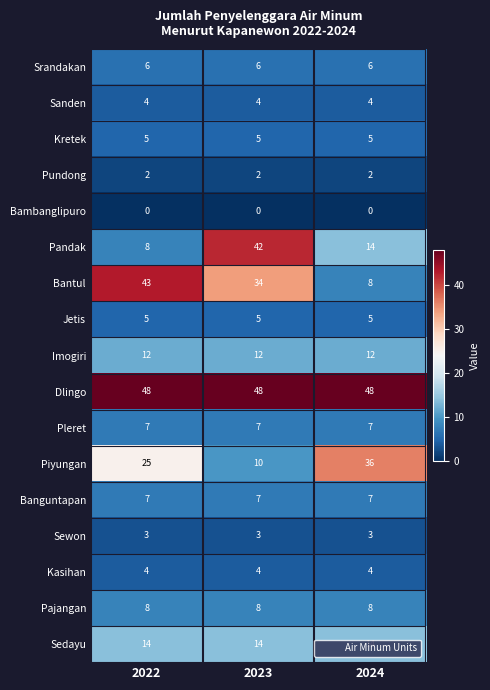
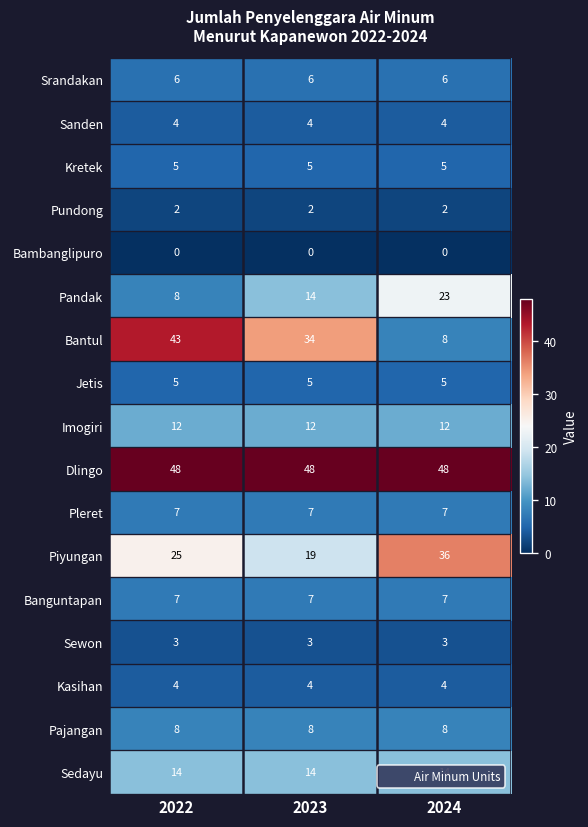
Pandak, 2023: 42 -> 14
Pandak, 2024: 14 -> 23
Piyungan, 2023: 10 -> 19
